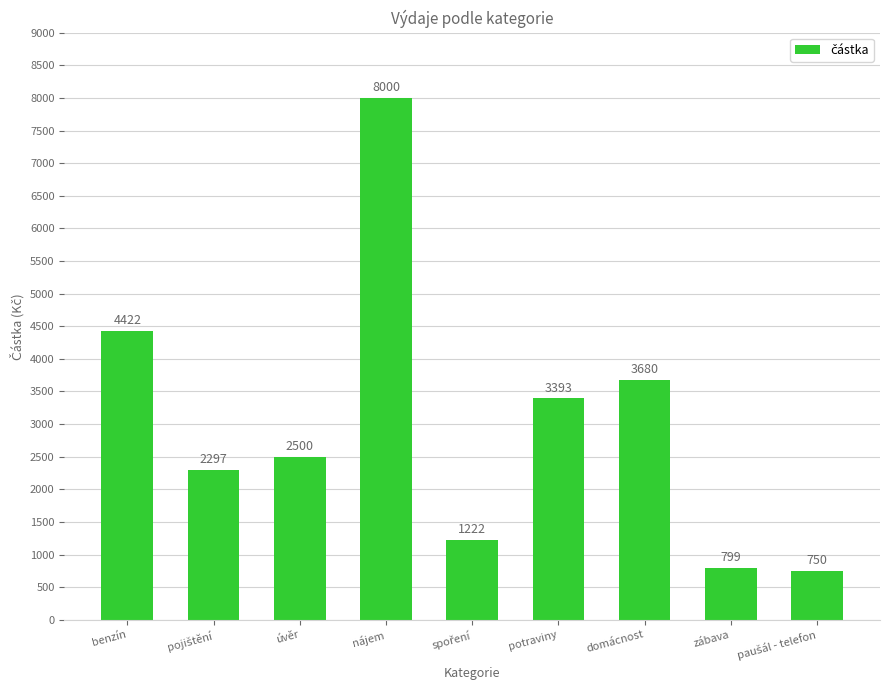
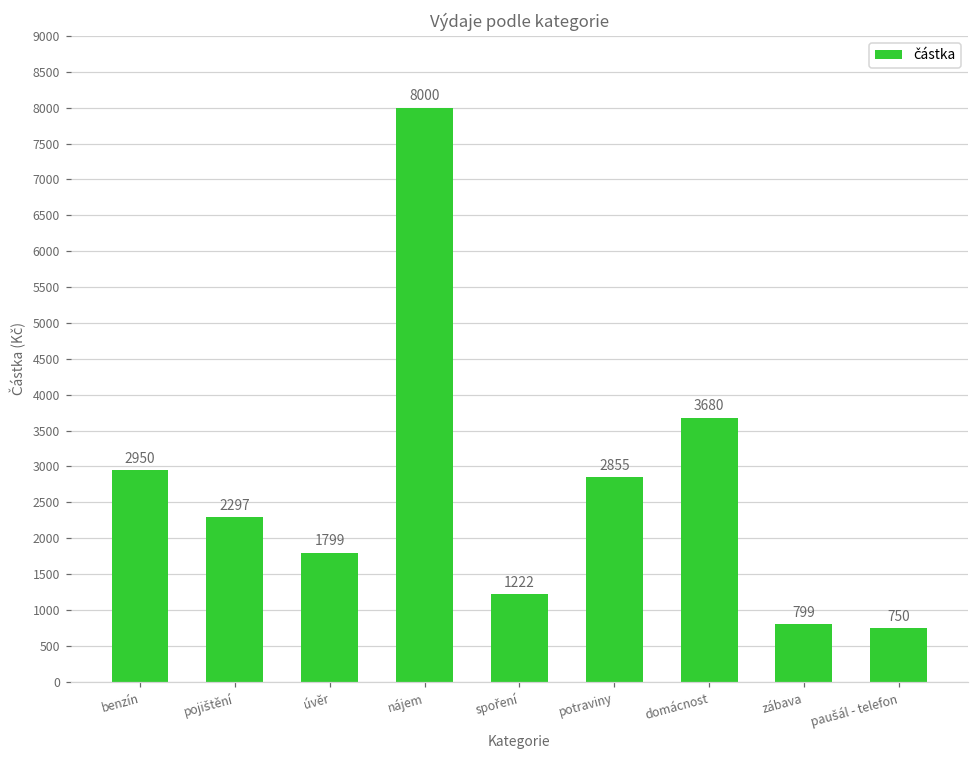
benzín: 4422 -> 2950
úvěr: 2500 -> 1799
potraviny: 3393 -> 2855
